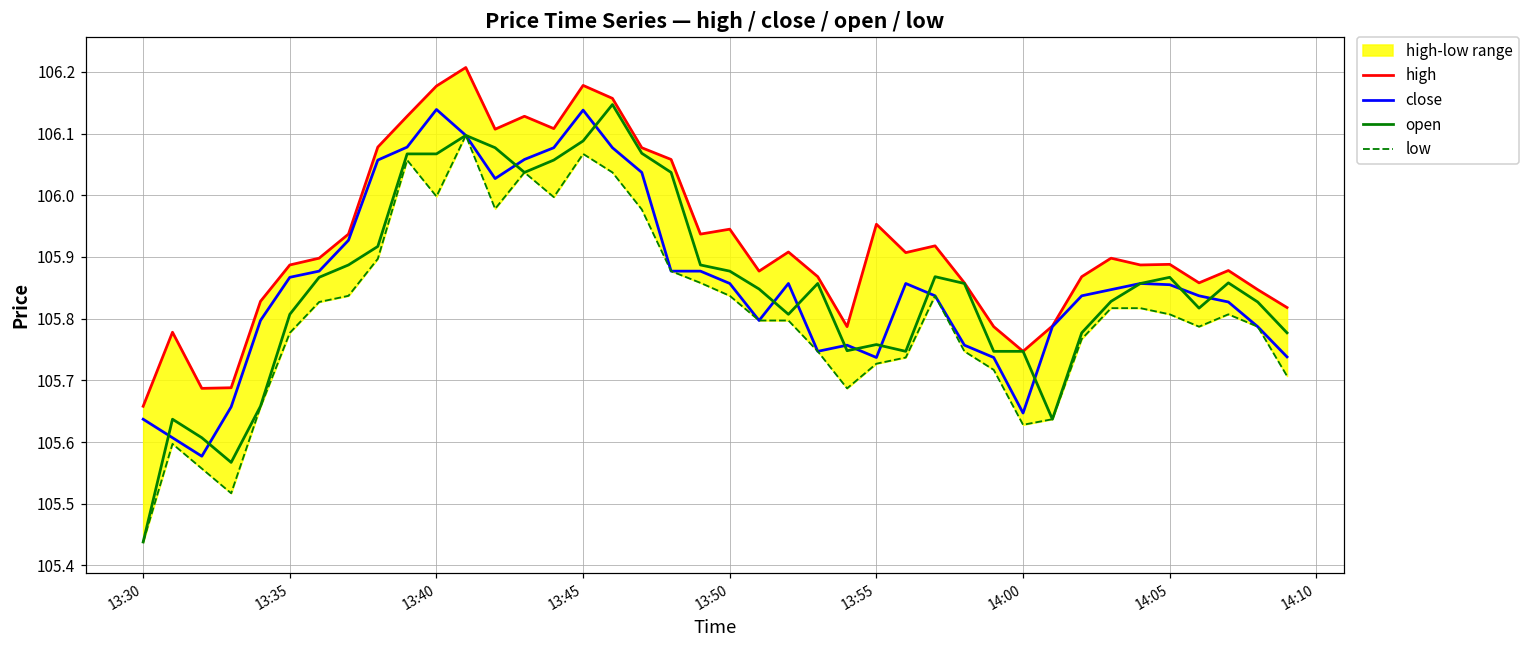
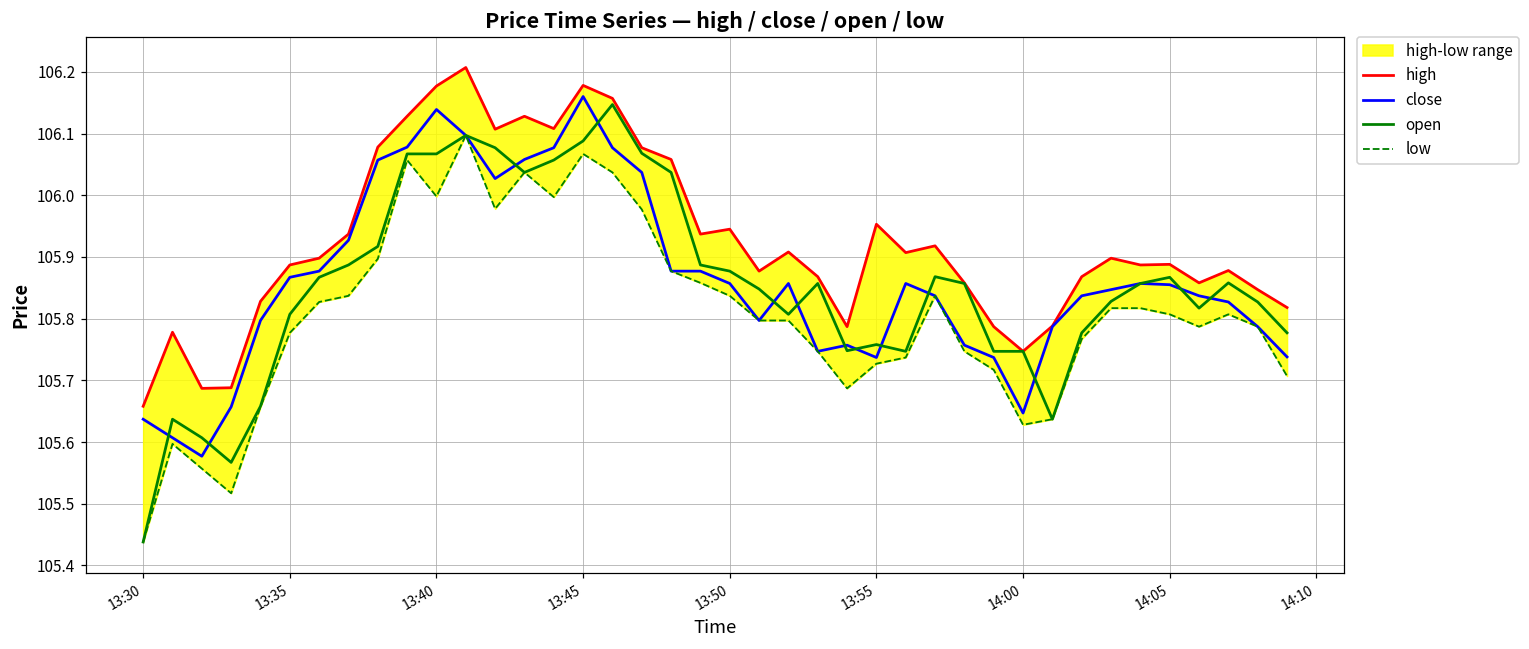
close, 13:45: 106.14 -> 106.16
